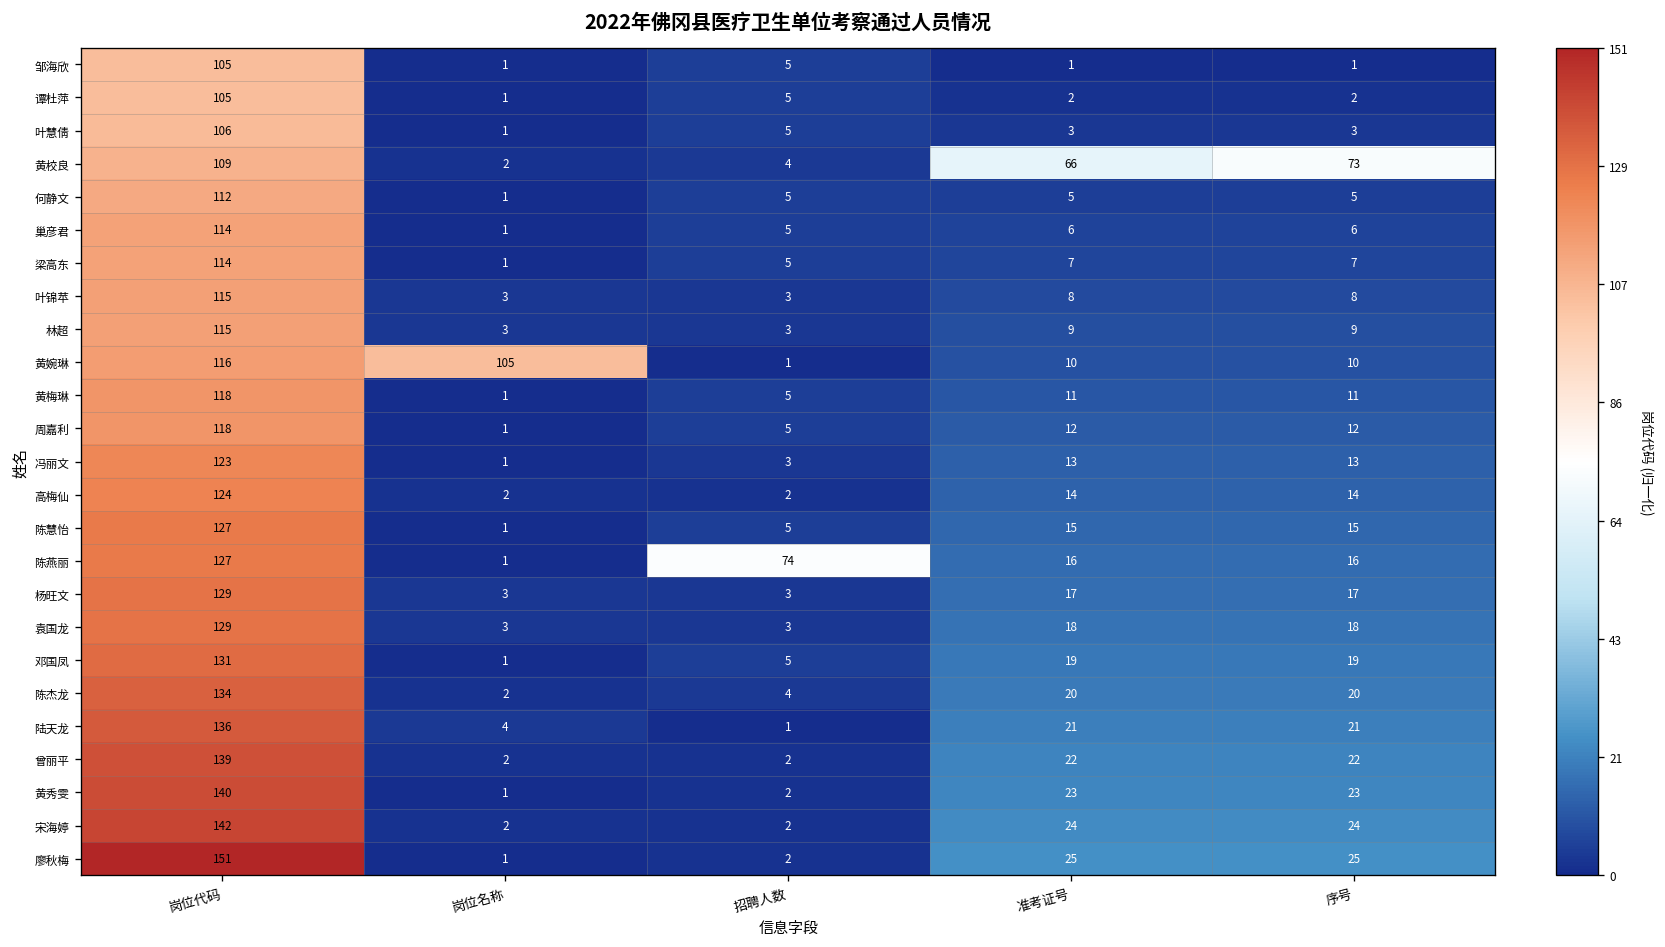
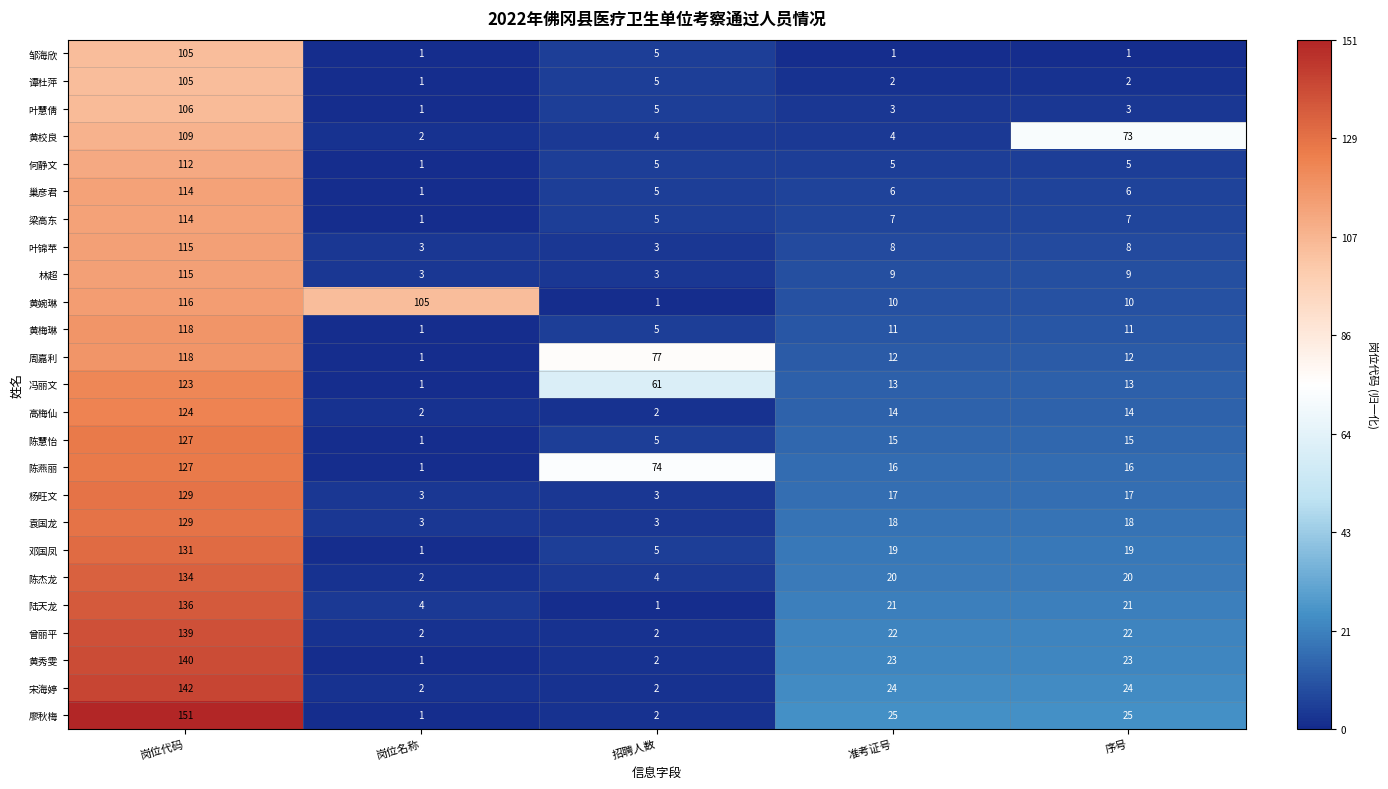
黄校良, 准考证号: 66 -> 4
周嘉利, 招聘人数: 5 -> 77
冯丽文, 招聘人数: 3 -> 61
